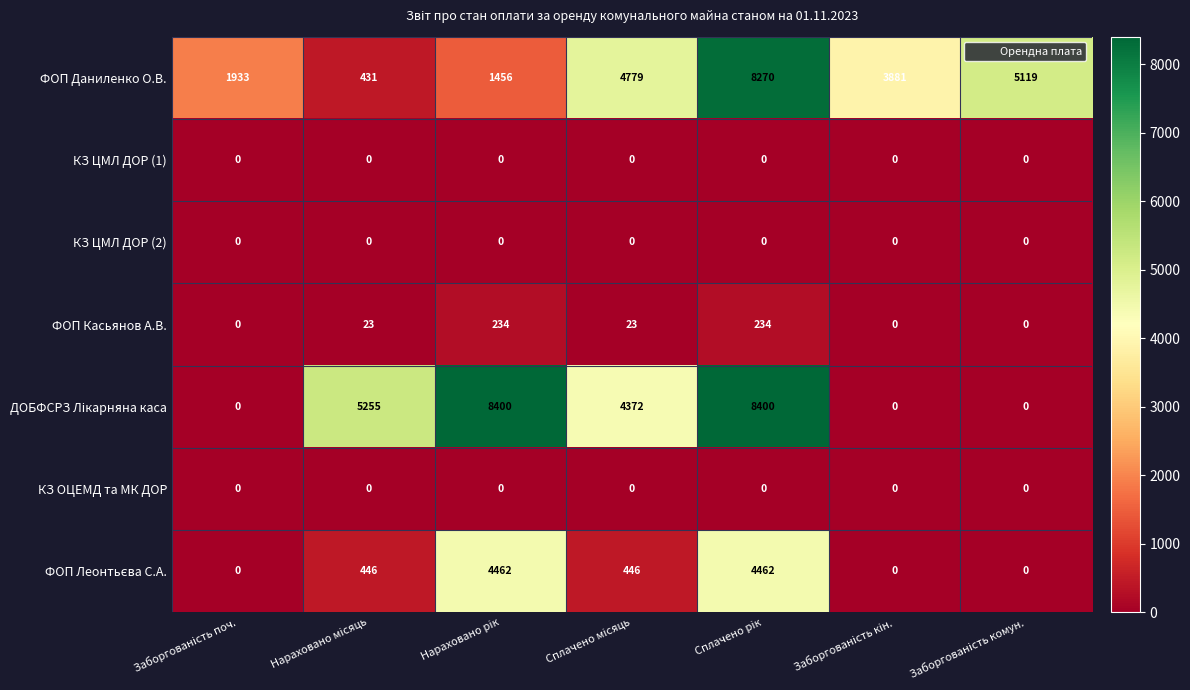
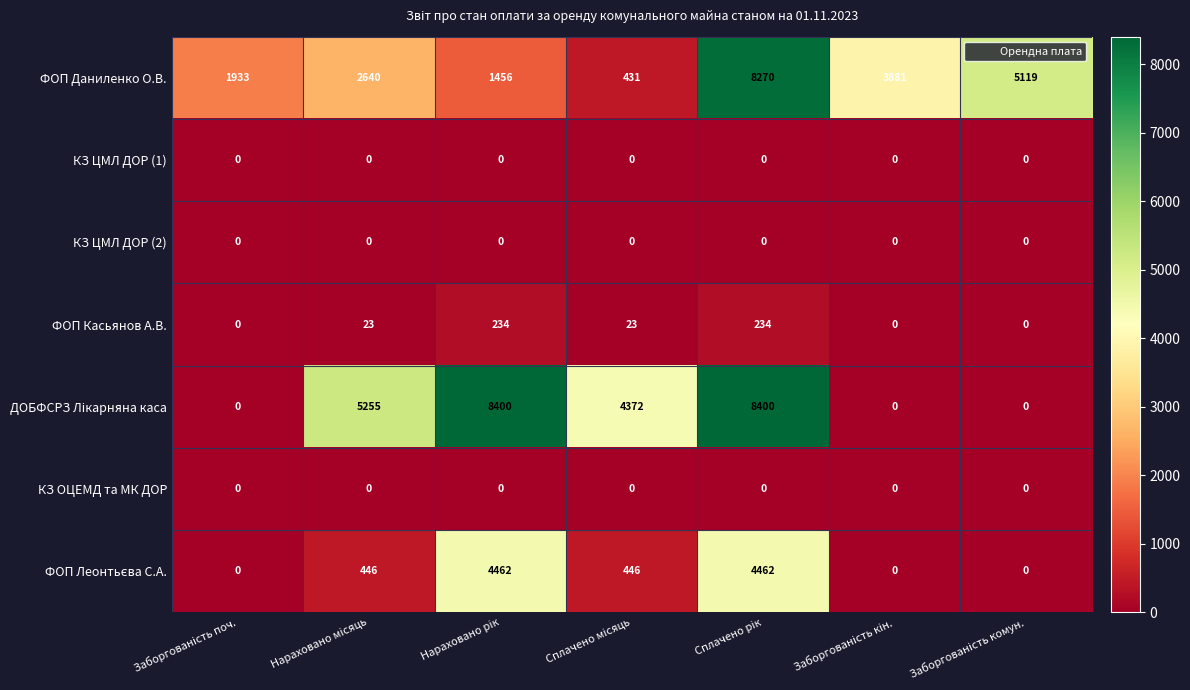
ФОП Даниленко О.В., Нараховано місяць: 431 -> 2640
ФОП Даниленко О.В., Сплачено місяць: 4779 -> 431
